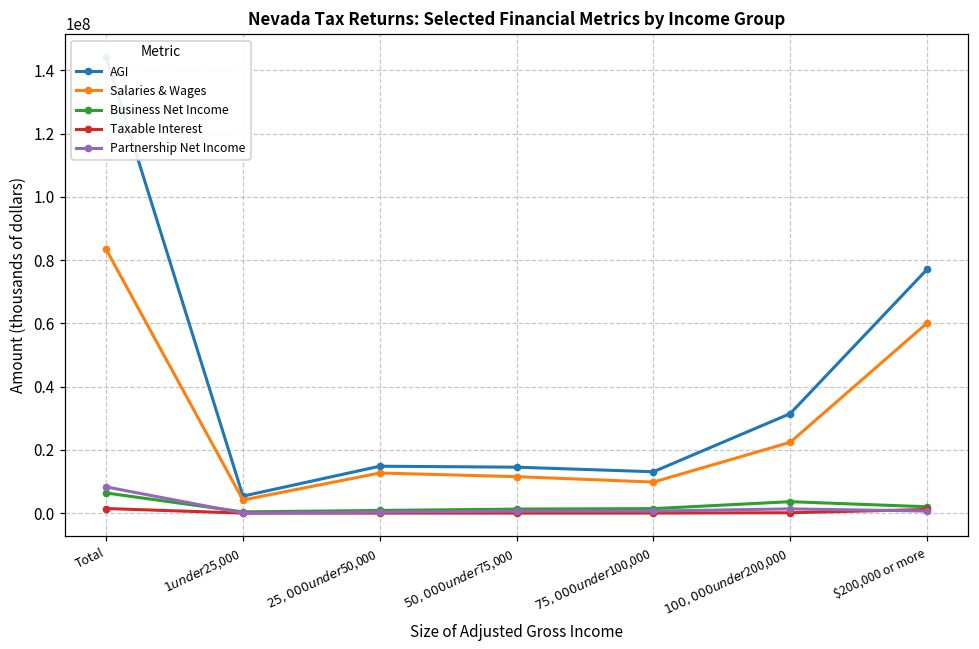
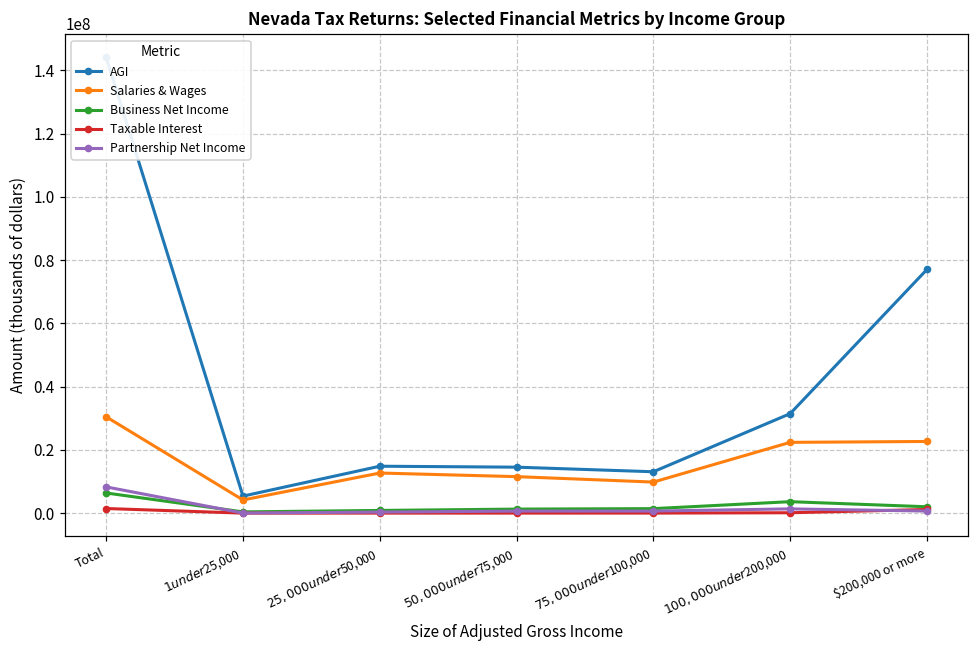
Salaries & Wages, Total: 83000000 -> 30000000
Salaries & Wages, $200,000 or more: 60000000 -> 23000000
